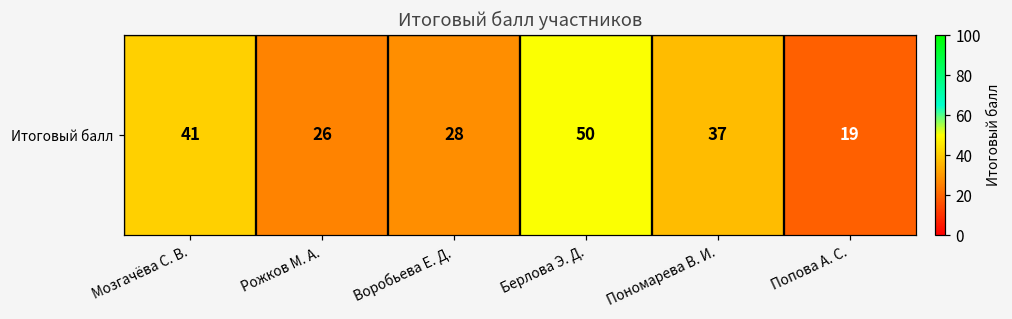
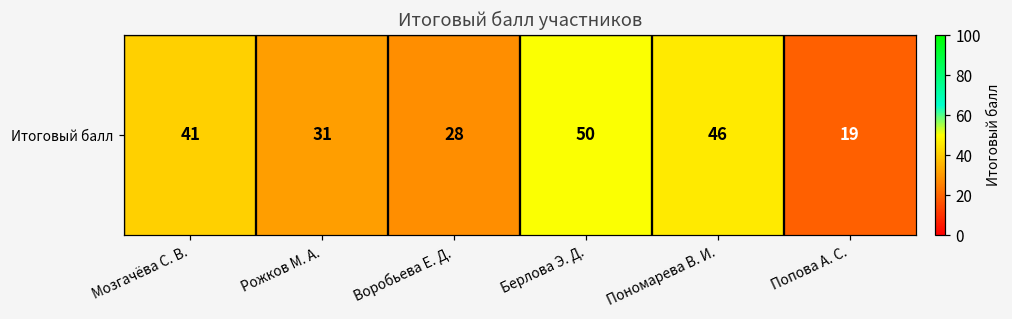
Итоговый балл, Рожков М. А.: 26 -> 31
Итоговый балл, Пономарева В. И.: 37 -> 46
